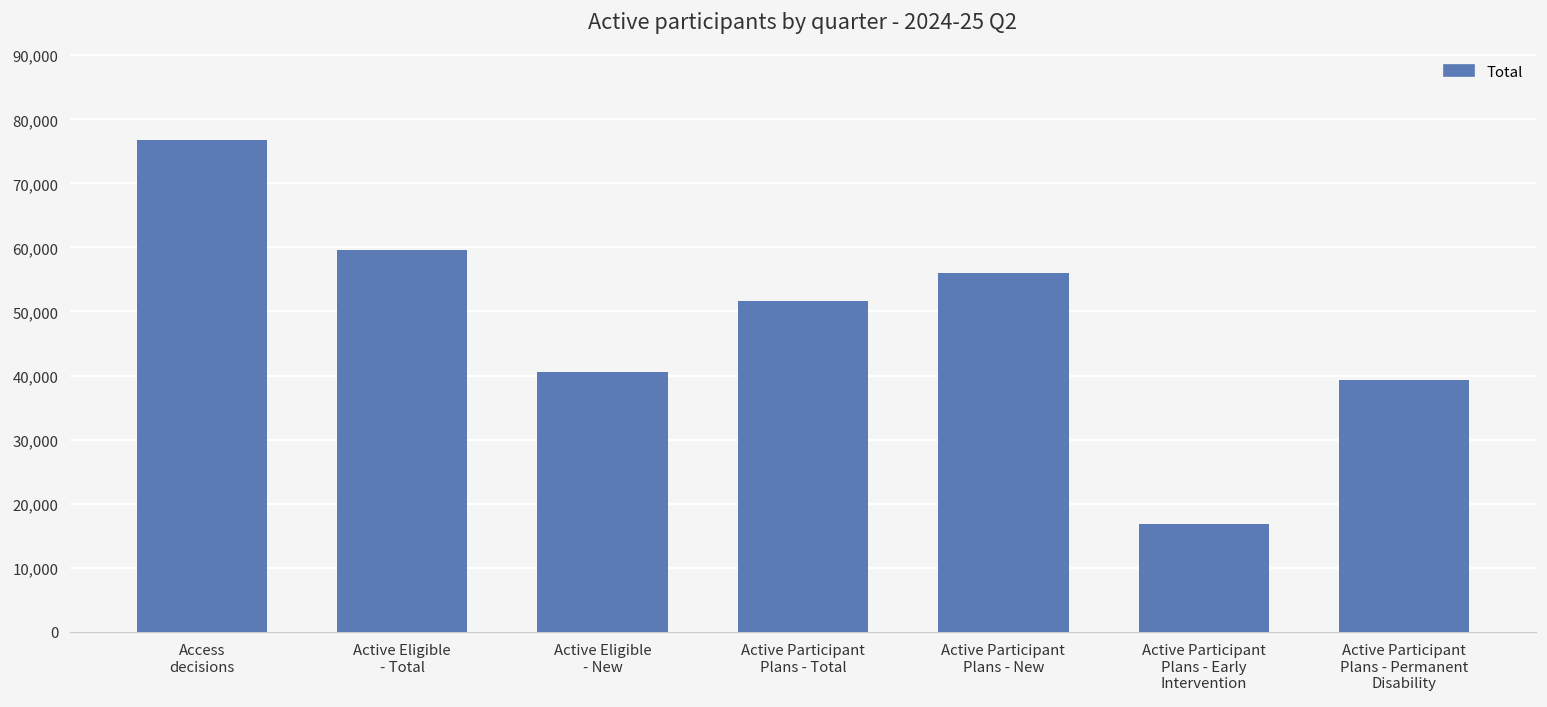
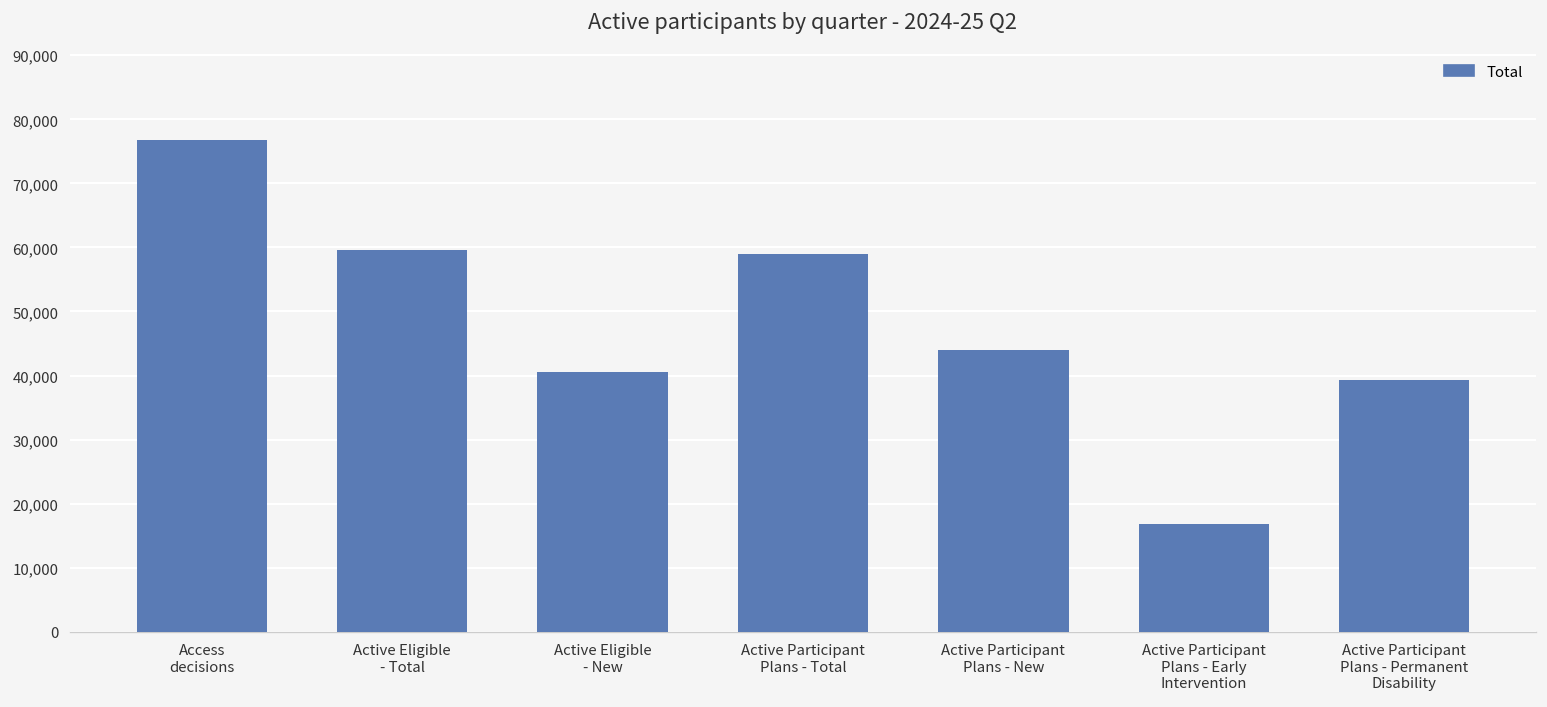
Active Participant Plans - Total: 52,000 -> 59,000
Active Participant Plans - New: 56,000 -> 44,000
